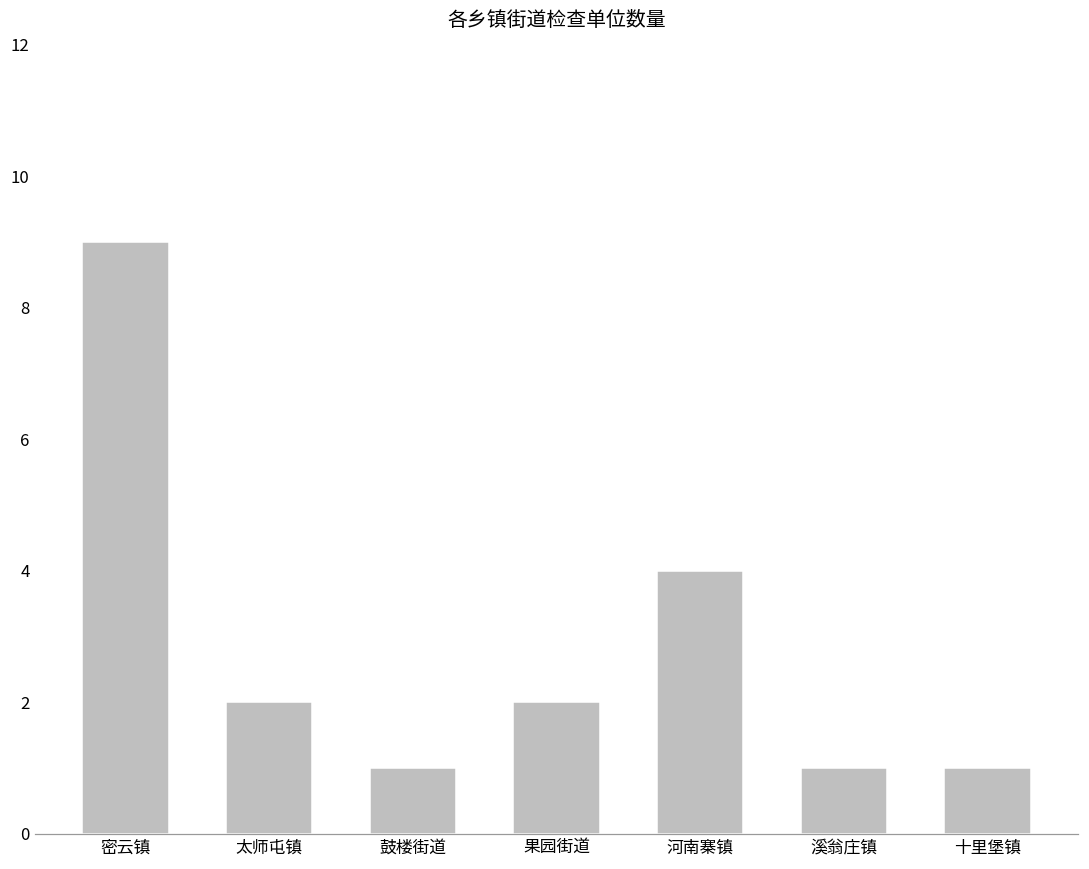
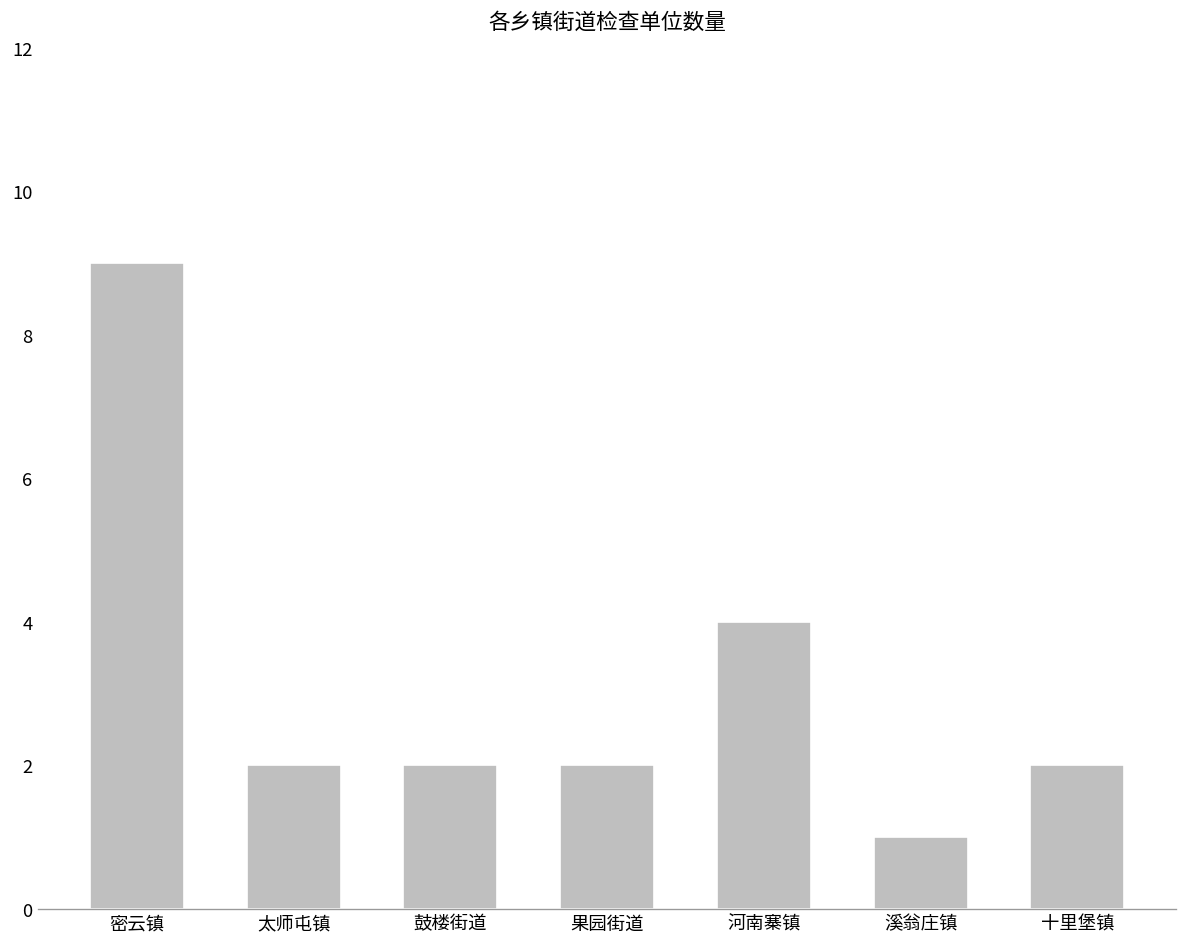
鼓楼街道: 1 -> 2
十里堡镇: 1 -> 2
